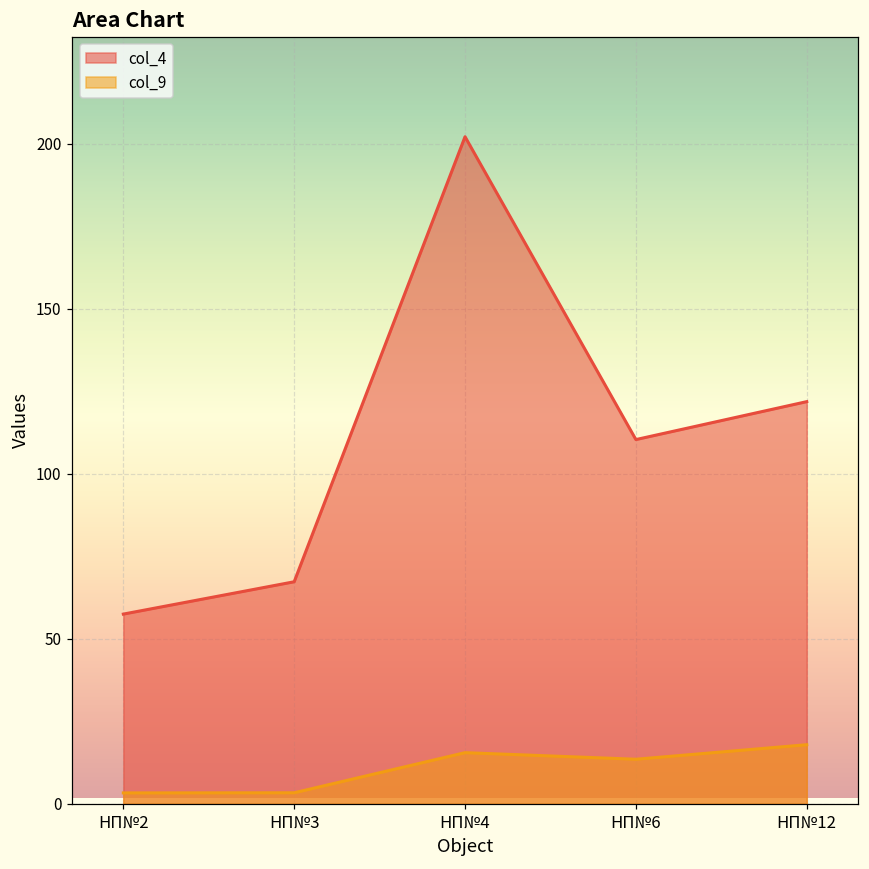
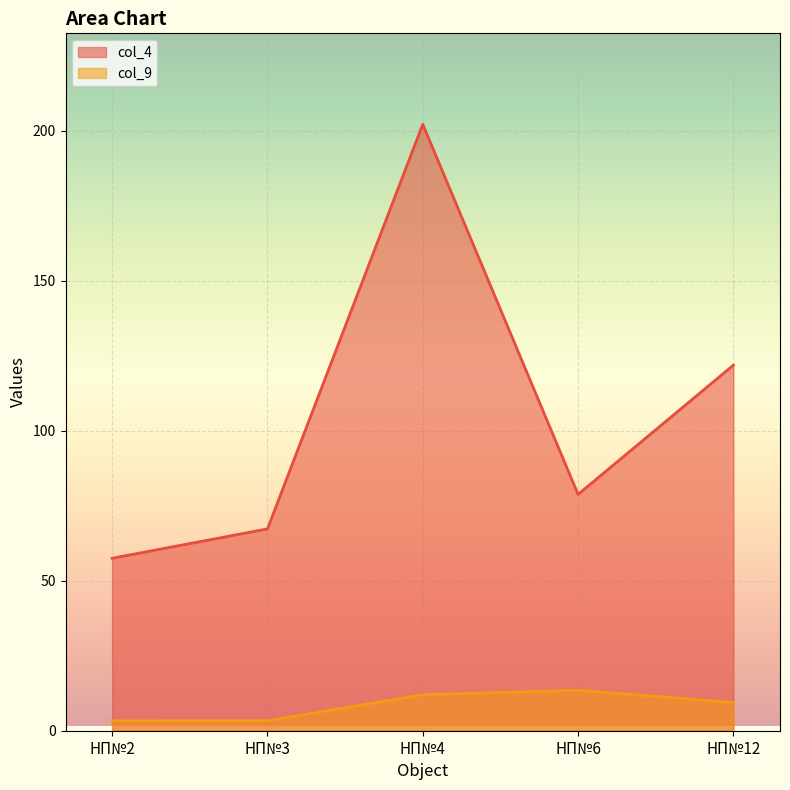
col_9, НП№4: 16 -> 12
col_4, НП№6: 110 -> 79
col_9, НП№12: 18 -> 9
